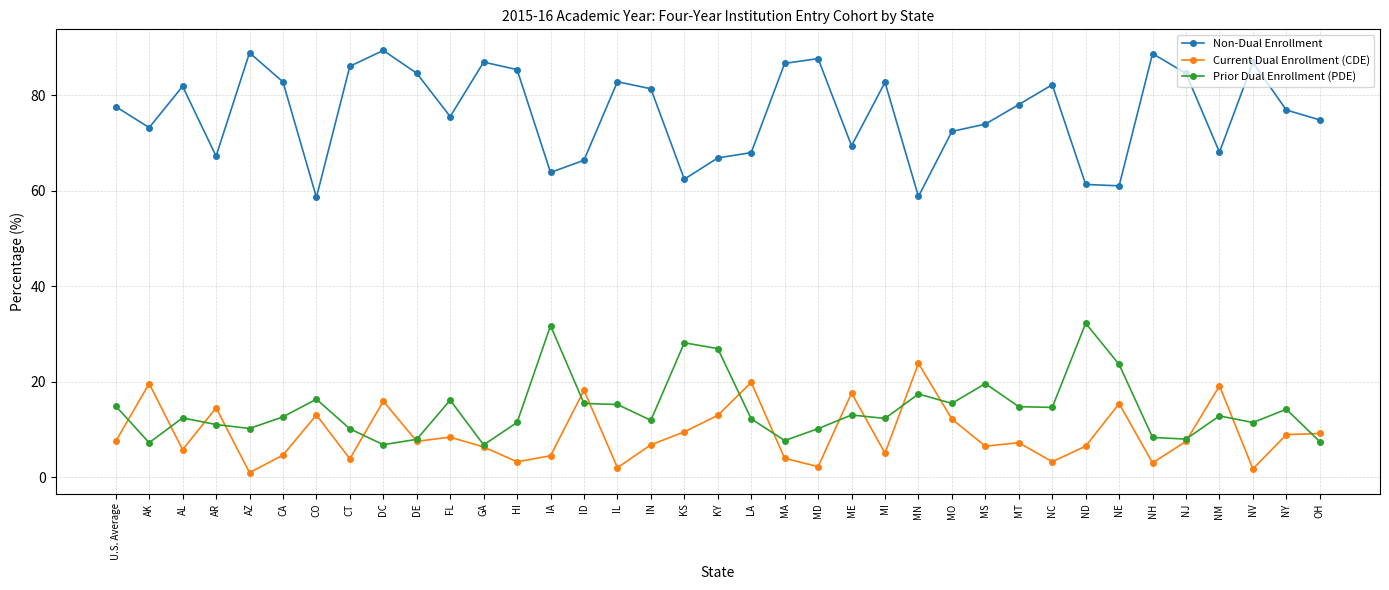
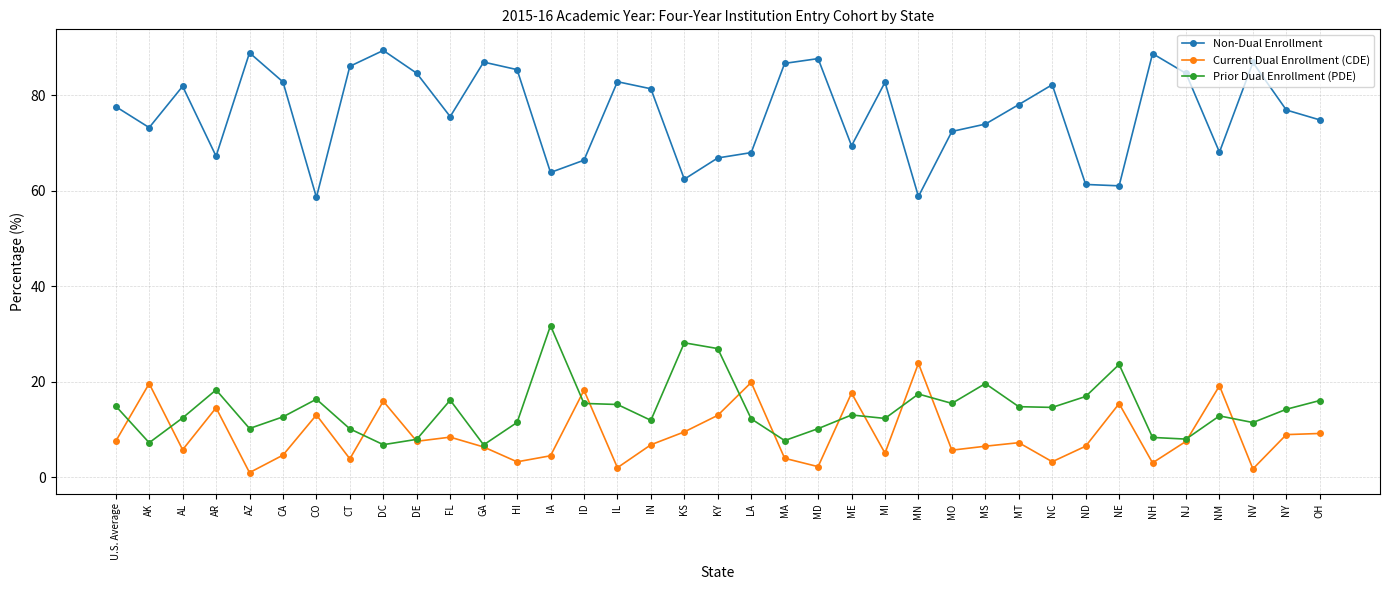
Prior Dual Enrollment (PDE), AR: 11 -> 18
Current Dual Enrollment (CDE), MO: 12 -> 6
Prior Dual Enrollment (PDE), ND: 32 -> 17
Prior Dual Enrollment (PDE), OH: 7 -> 16
